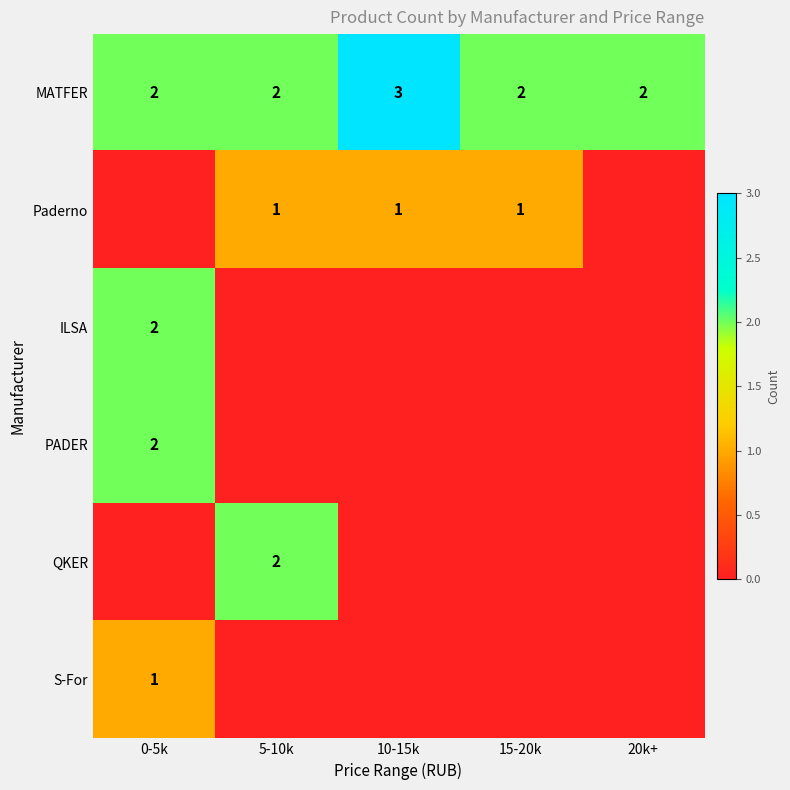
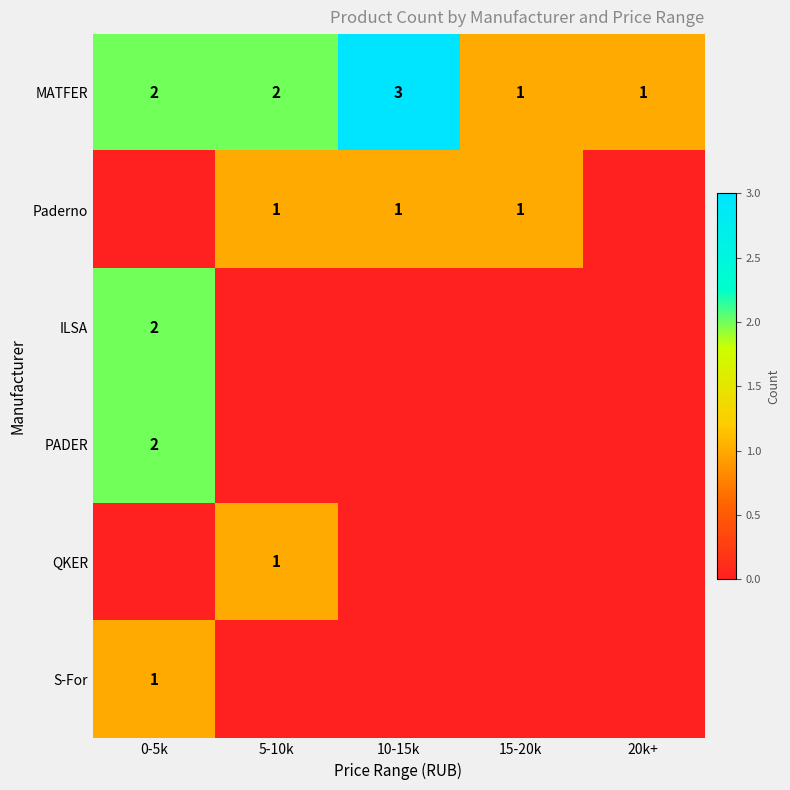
MATFER, 15-20k: 2 -> 1
MATFER, 20k+: 2 -> 1
QKER, 5-10k: 2 -> 1
